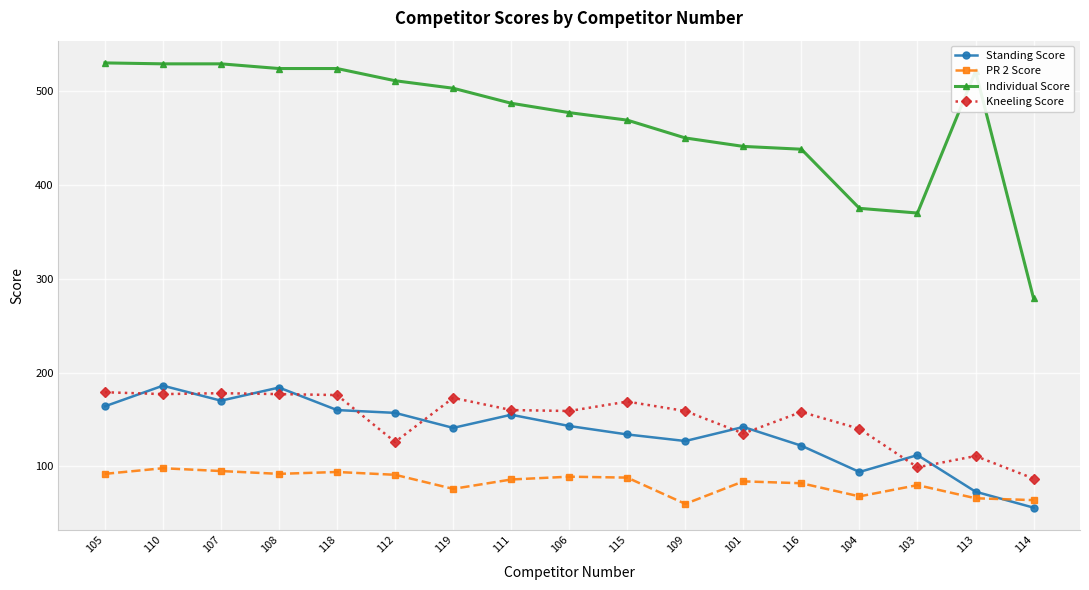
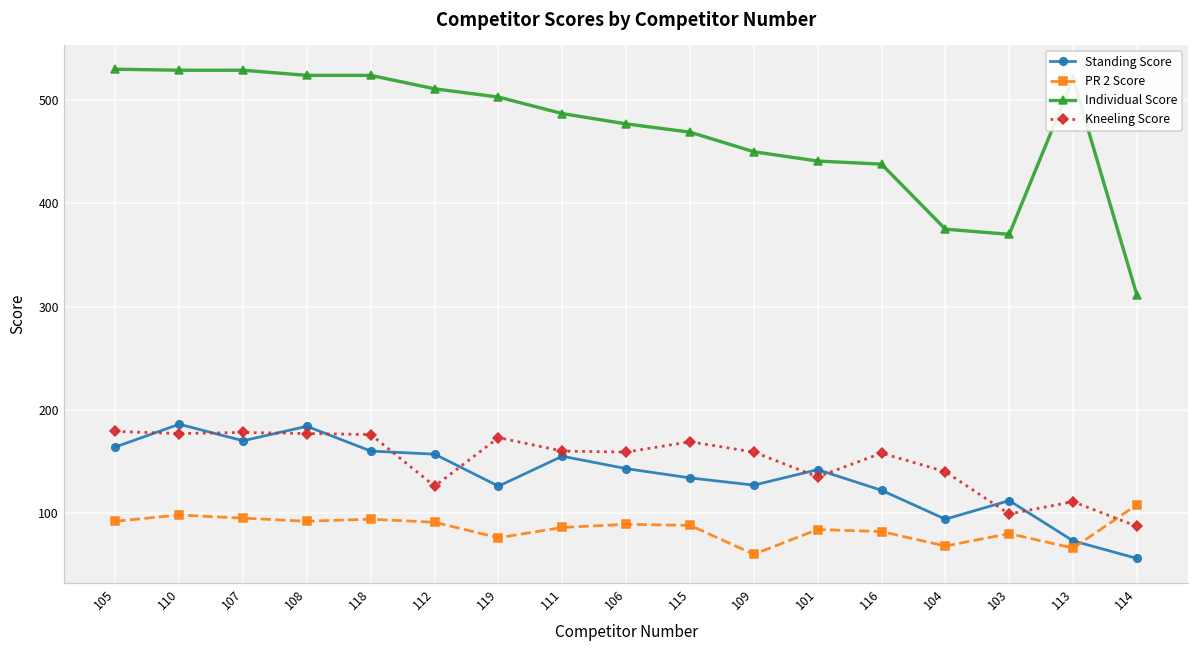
Standing Score, 119: 140 -> 130
PR 2 Score, 114: 60 -> 110
Individual Score, 114: 280 -> 310
